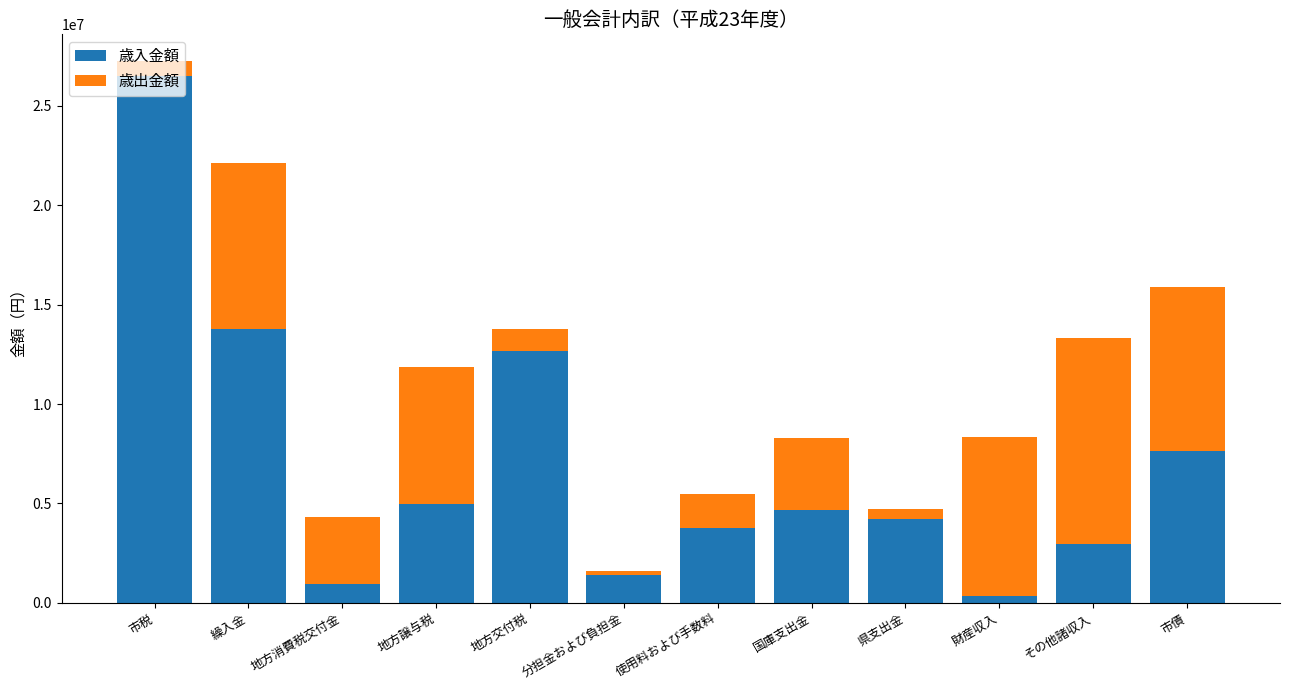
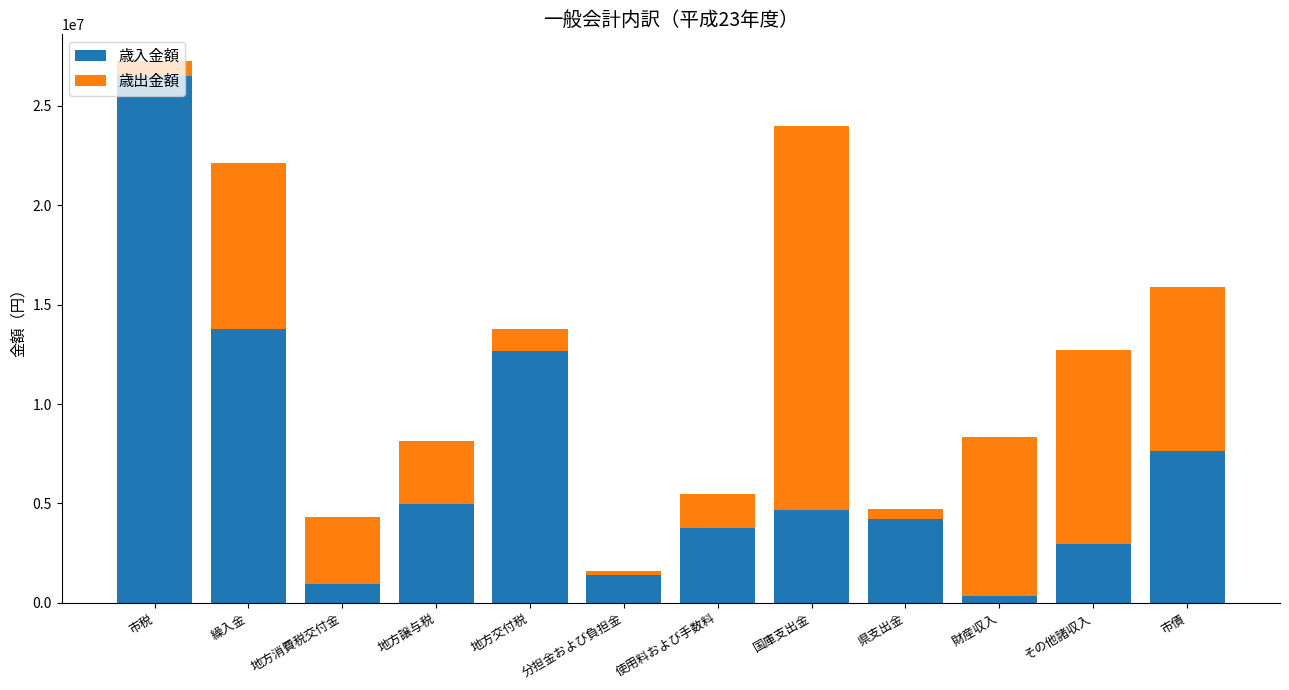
歳出金額, 地方譲与税: 6900000 -> 3100000
歳出金額, 国庫支出金: 3600000 -> 19300000
歳出金額, その他諸収入: 10300000 -> 9700000
